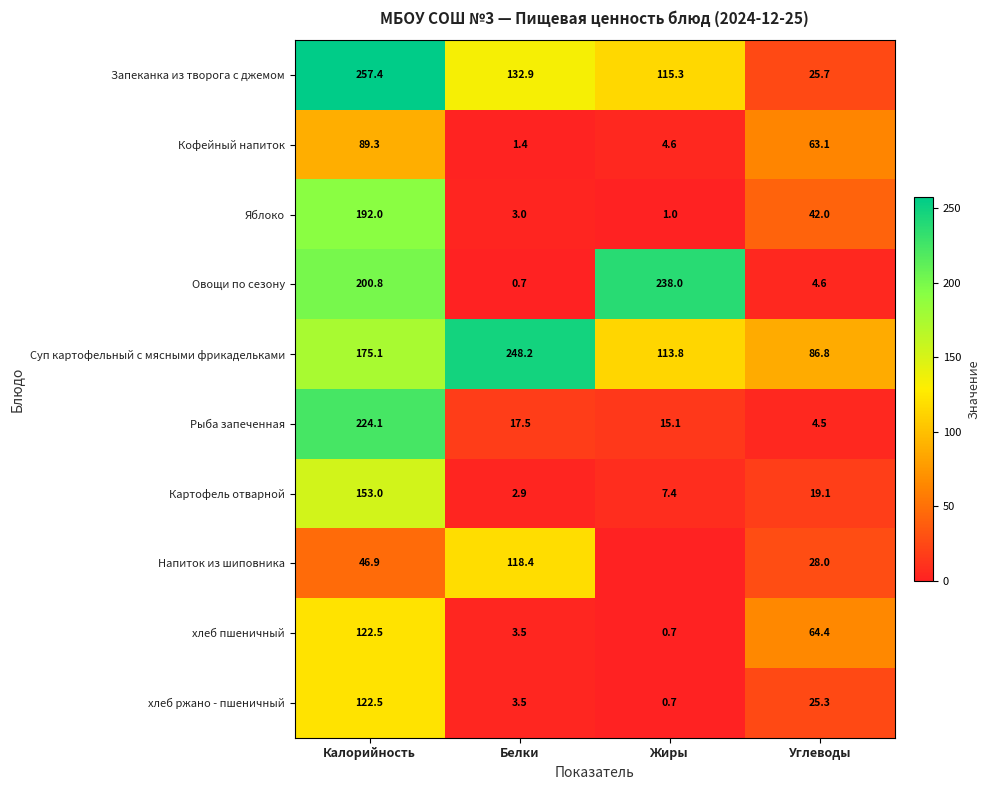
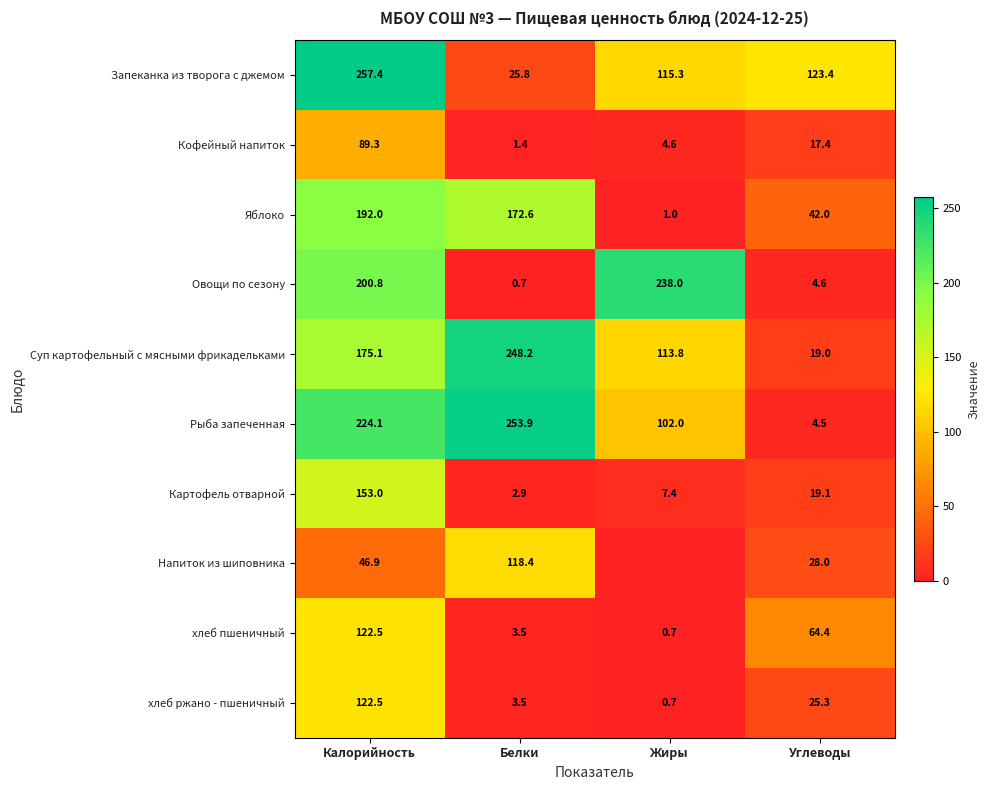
Запеканка из творога с джемом, Белки: 132.9 -> 25.8
Запеканка из творога с джемом, Углеводы: 25.7 -> 123.4
Кофейный напиток, Углеводы: 63.1 -> 17.4
Яблоко, Белки: 3.0 -> 172.6
Суп картофельный с мясными фрикадельками, Углеводы: 86.8 -> 19.0
Рыба запеченная, Белки: 17.5 -> 253.9
Рыба запеченная, Жиры: 15.1 -> 102.0
